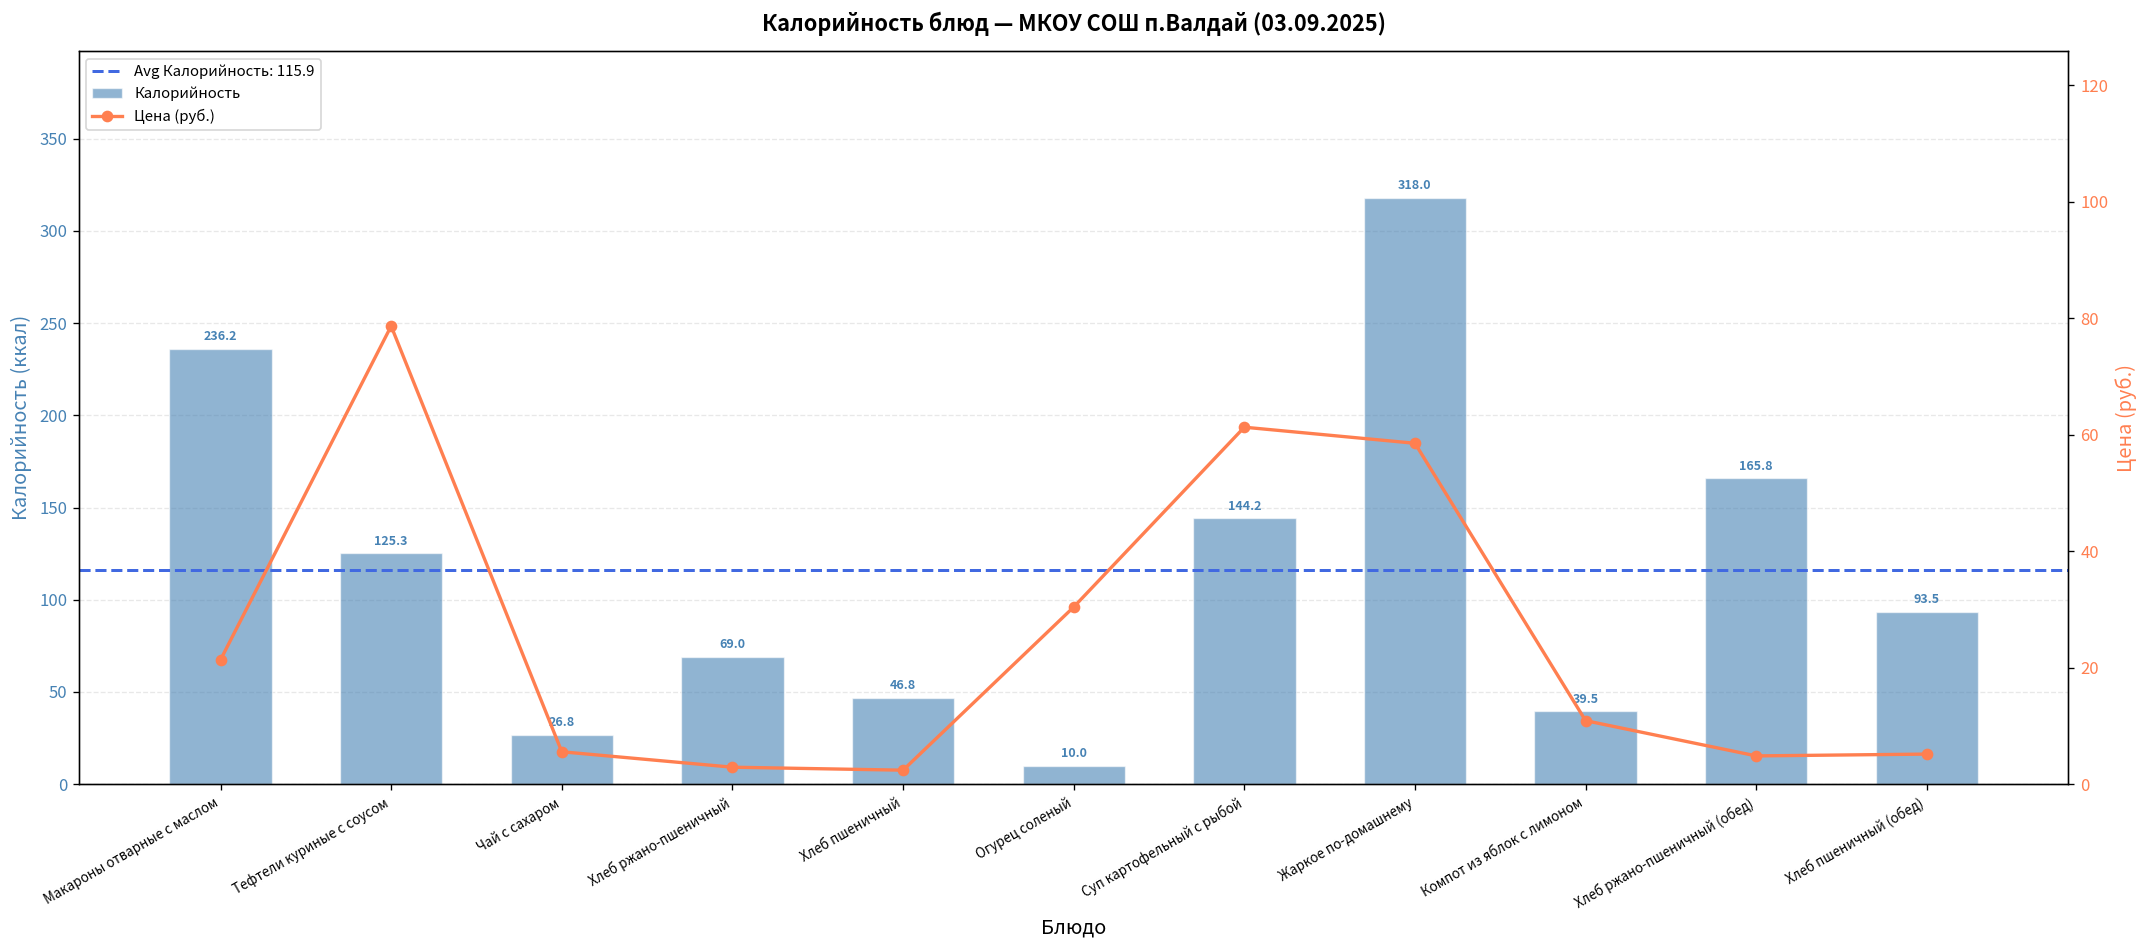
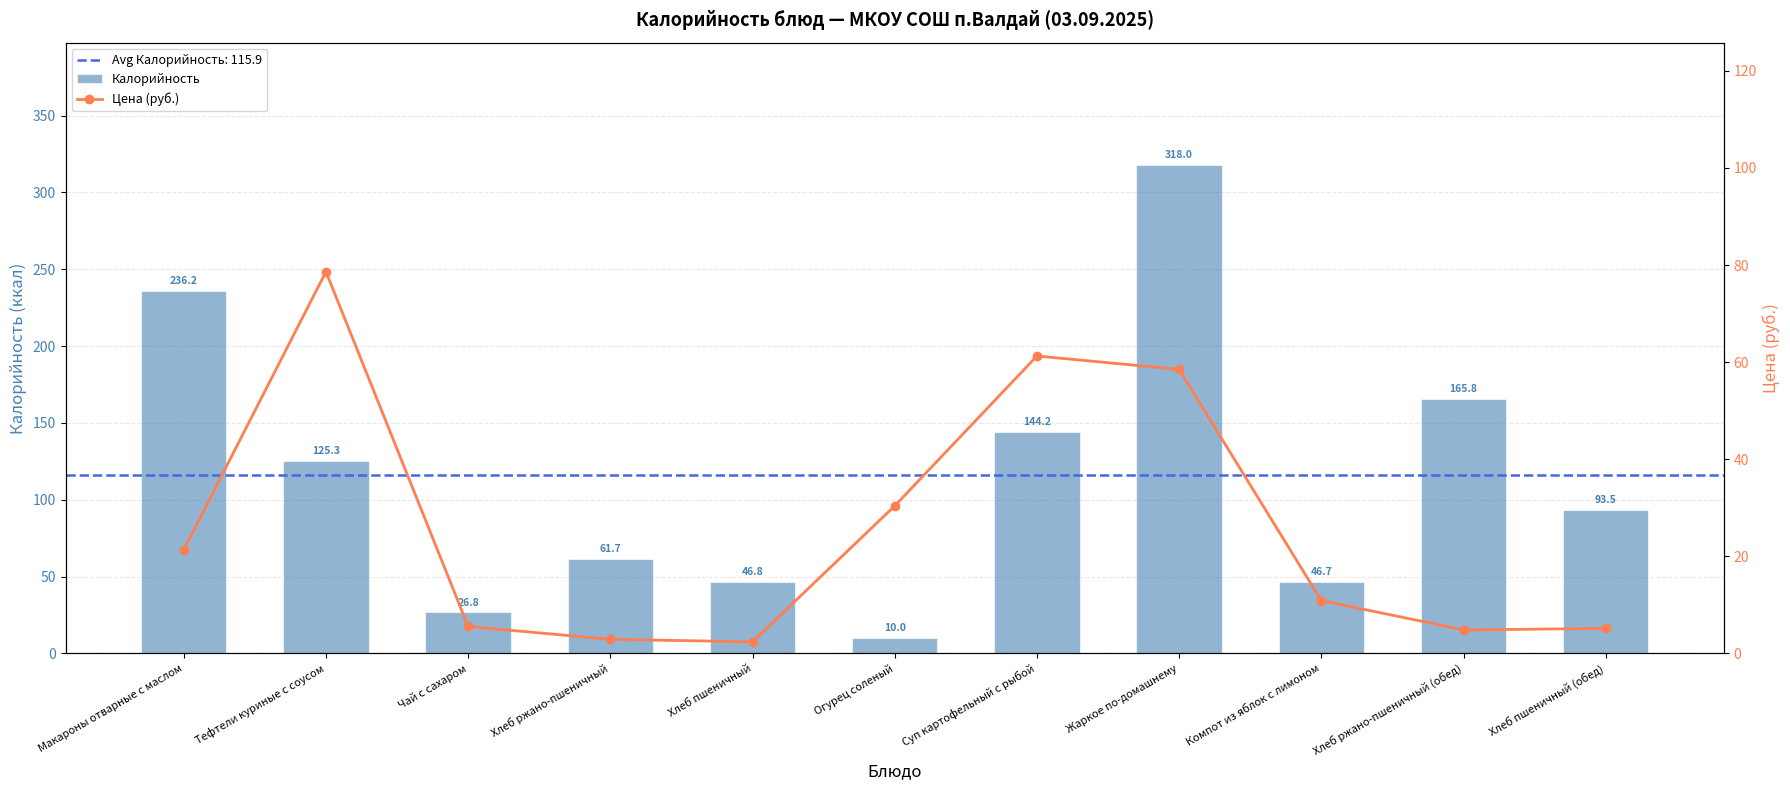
Калорийность, Хлеб ржано-пшеничный: 69.0 -> 61.7
Калорийность, Компот из яблок с лимоном: 39.5 -> 46.7
